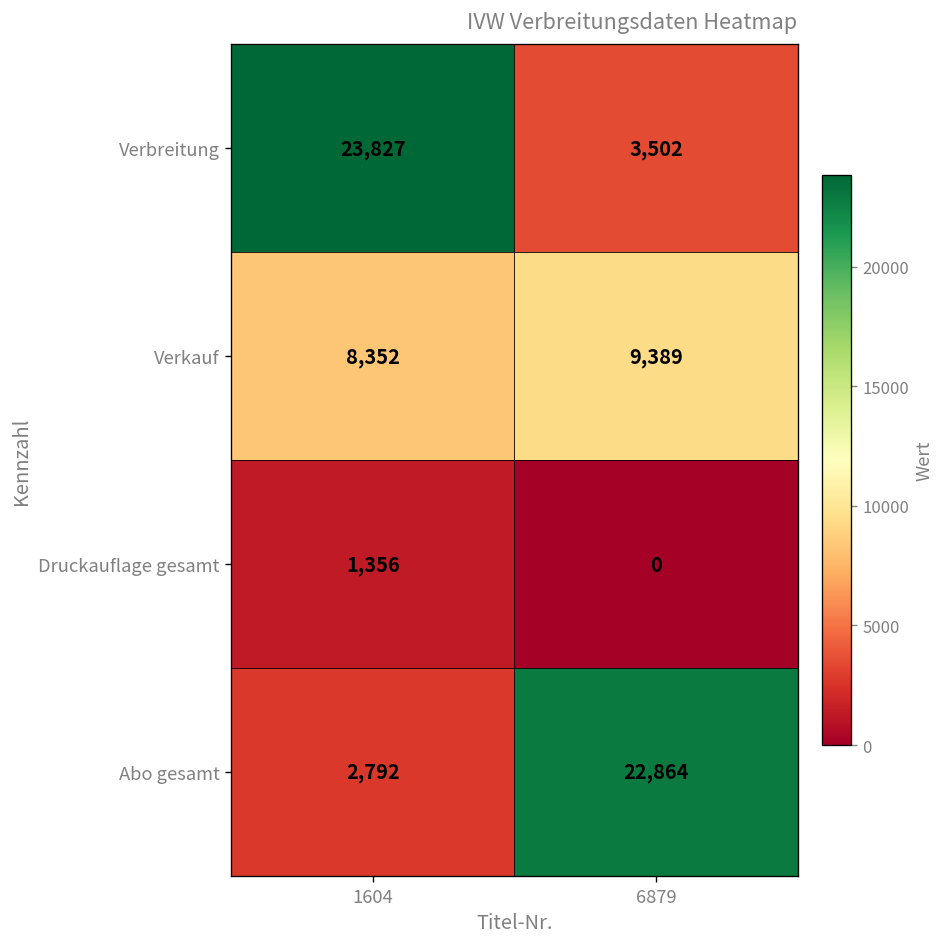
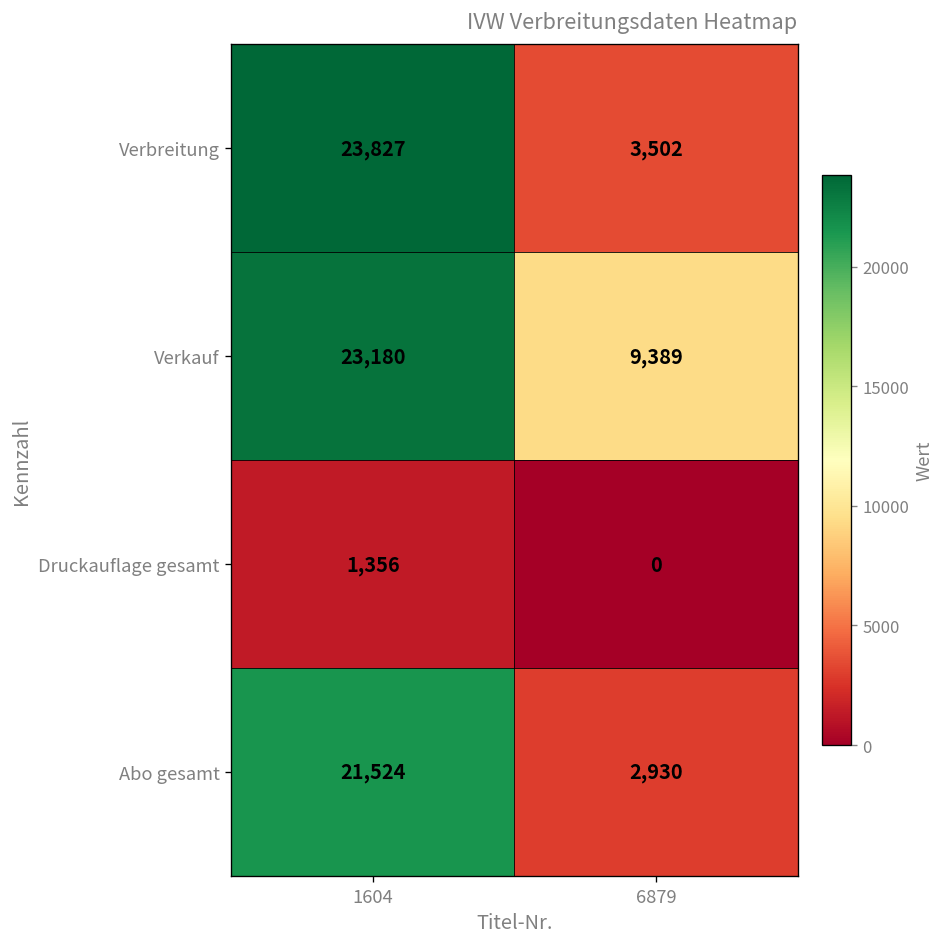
Verkauf, 1604: 8,352 -> 23,180
Abo gesamt, 1604: 2,792 -> 21,524
Abo gesamt, 6879: 22,864 -> 2,930
